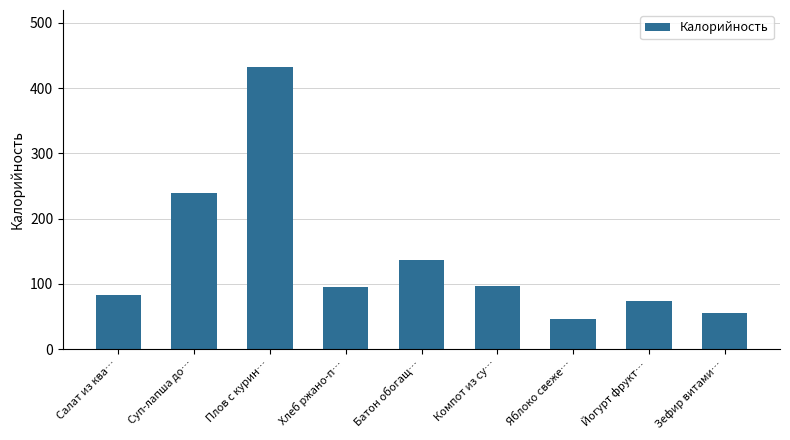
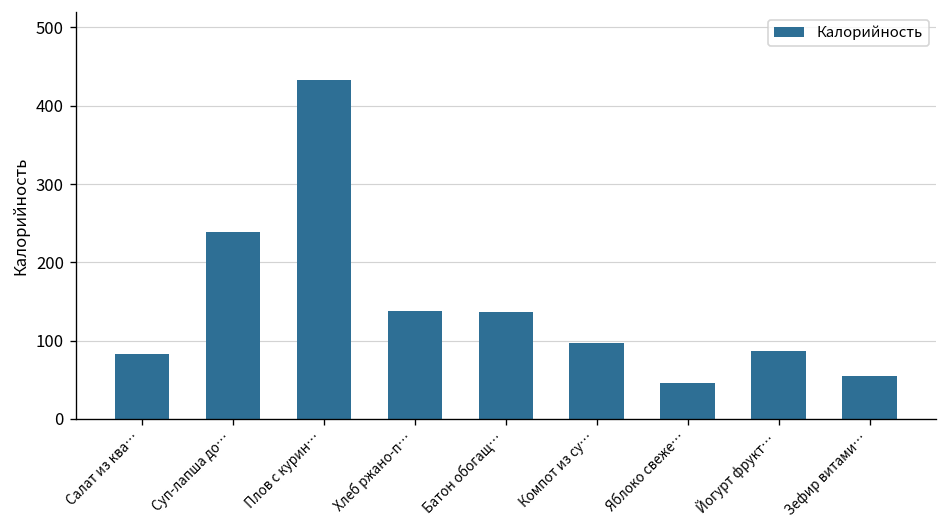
Хлеб ржано-п…: 100 -> 140
Йогурт фрукт…: 70 -> 90
